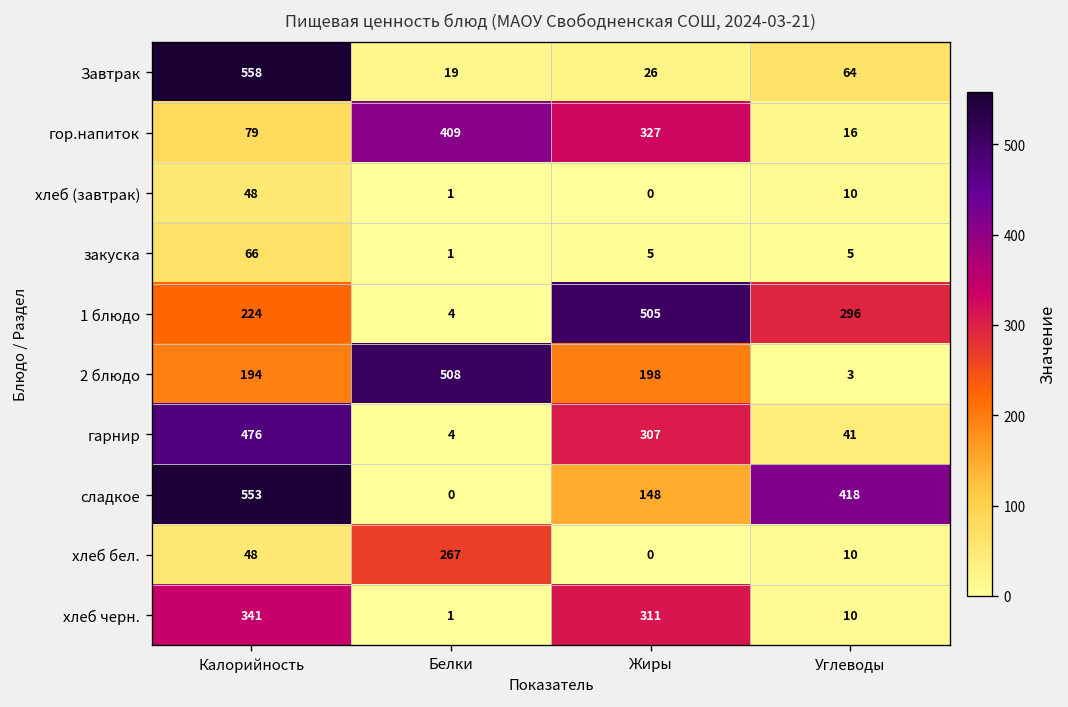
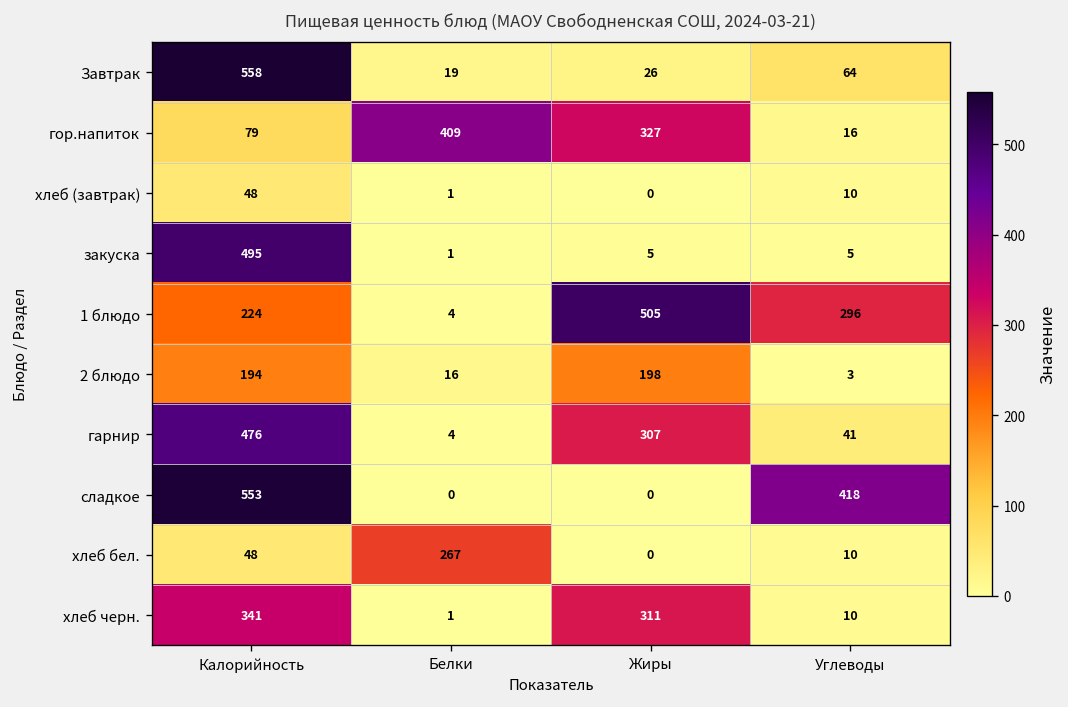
закуска, Калорийность: 66 -> 495
2 блюдо, Белки: 508 -> 16
сладкое, Жиры: 148 -> 0
